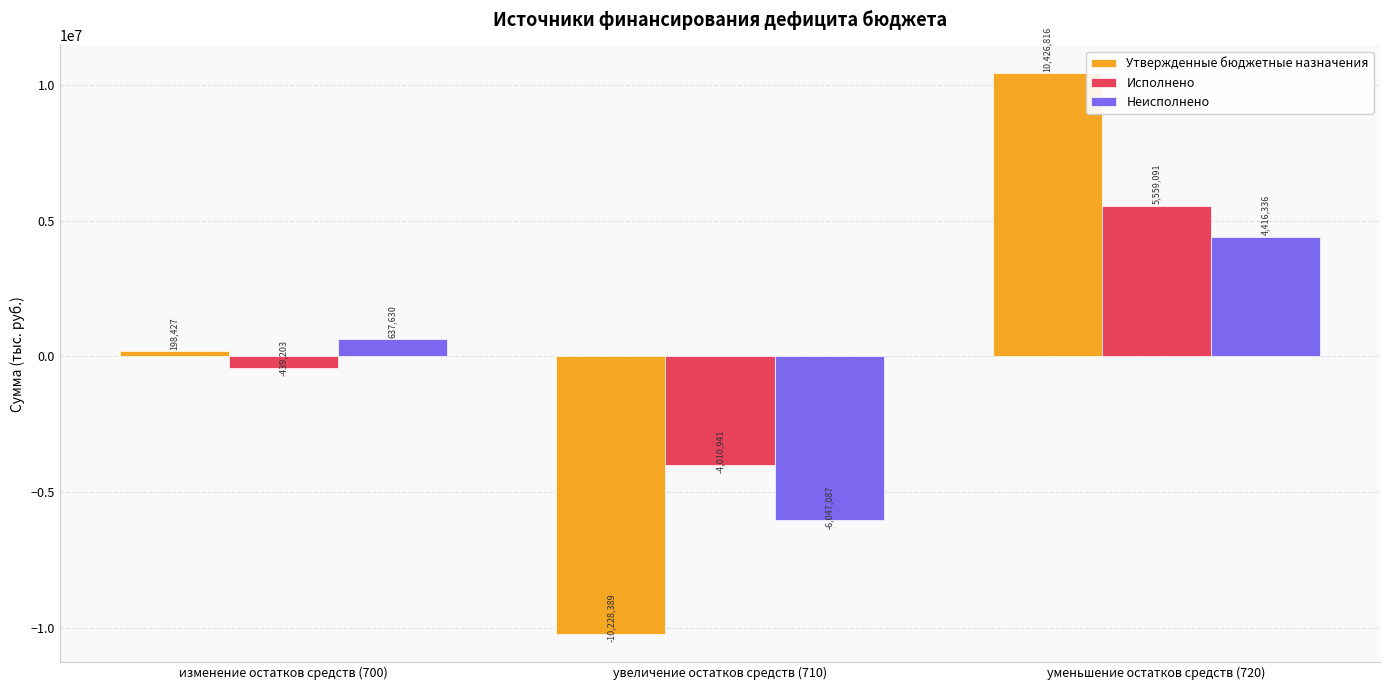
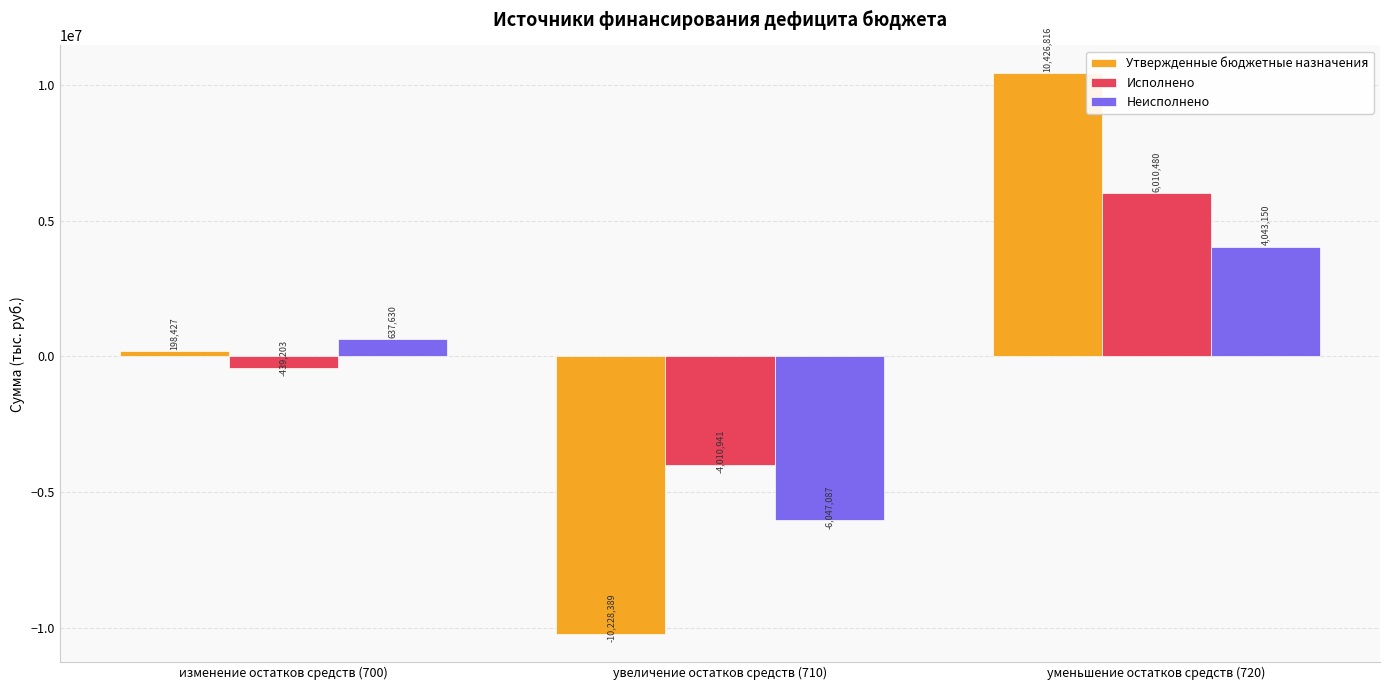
Исполнено, уменьшение остатков средств (720): 5,559,091 -> 6,010,480
Неисполнено, уменьшение остатков средств (720): 4,416,336 -> 4,043,150
